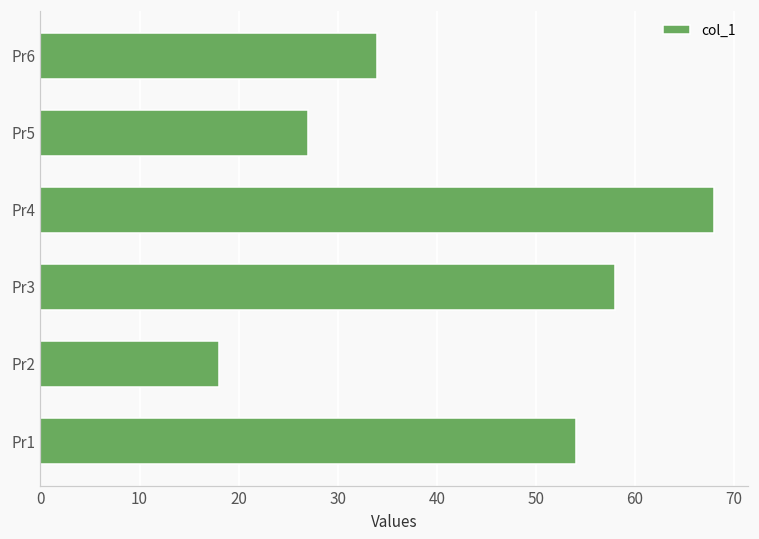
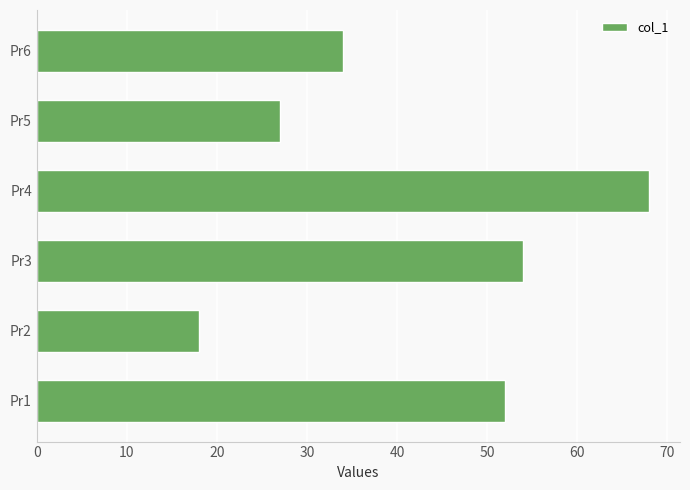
Pr3: 58 -> 54
Pr1: 54 -> 52
